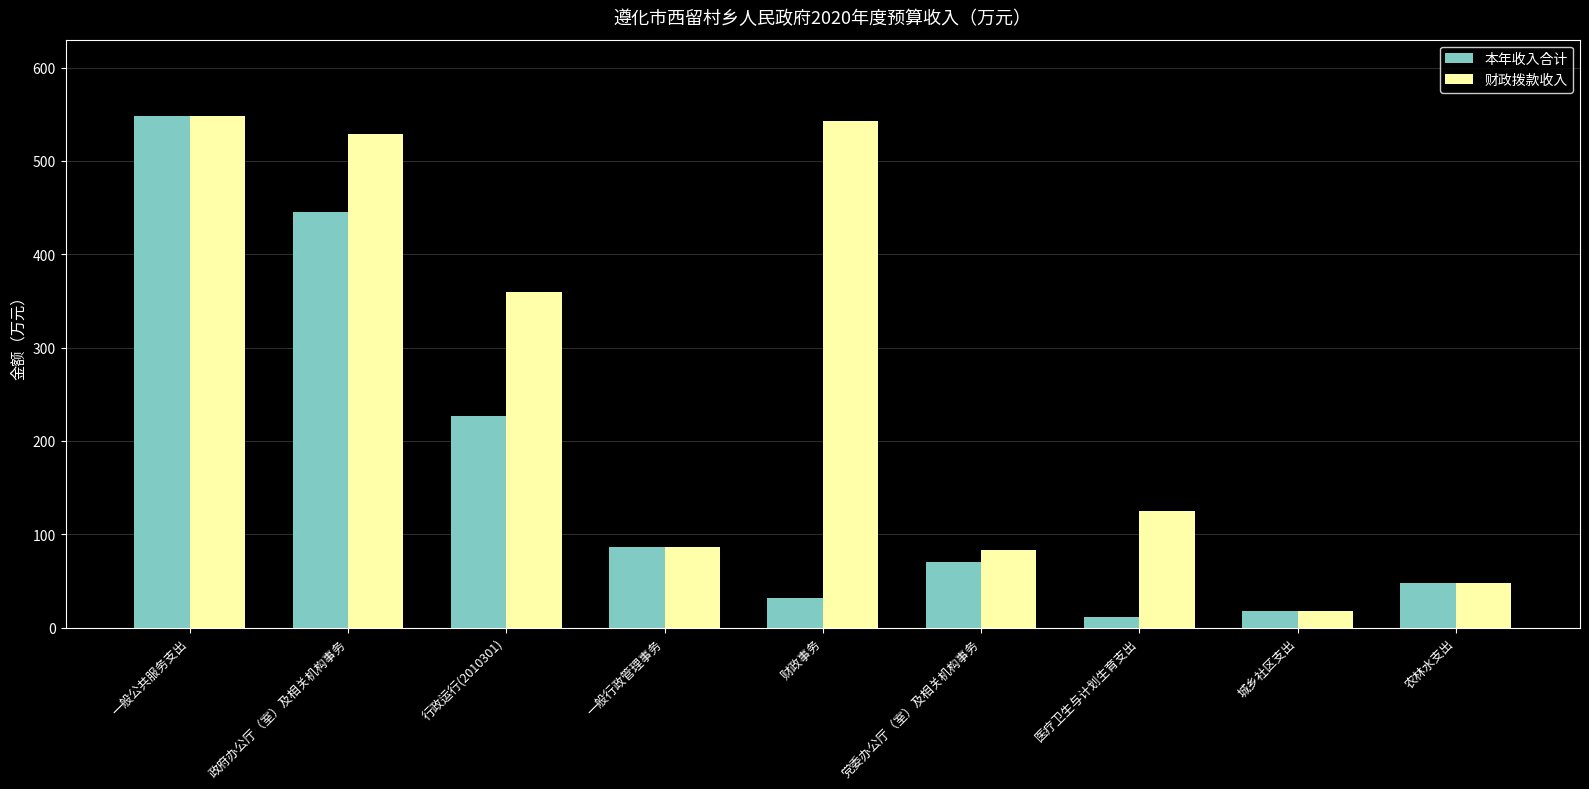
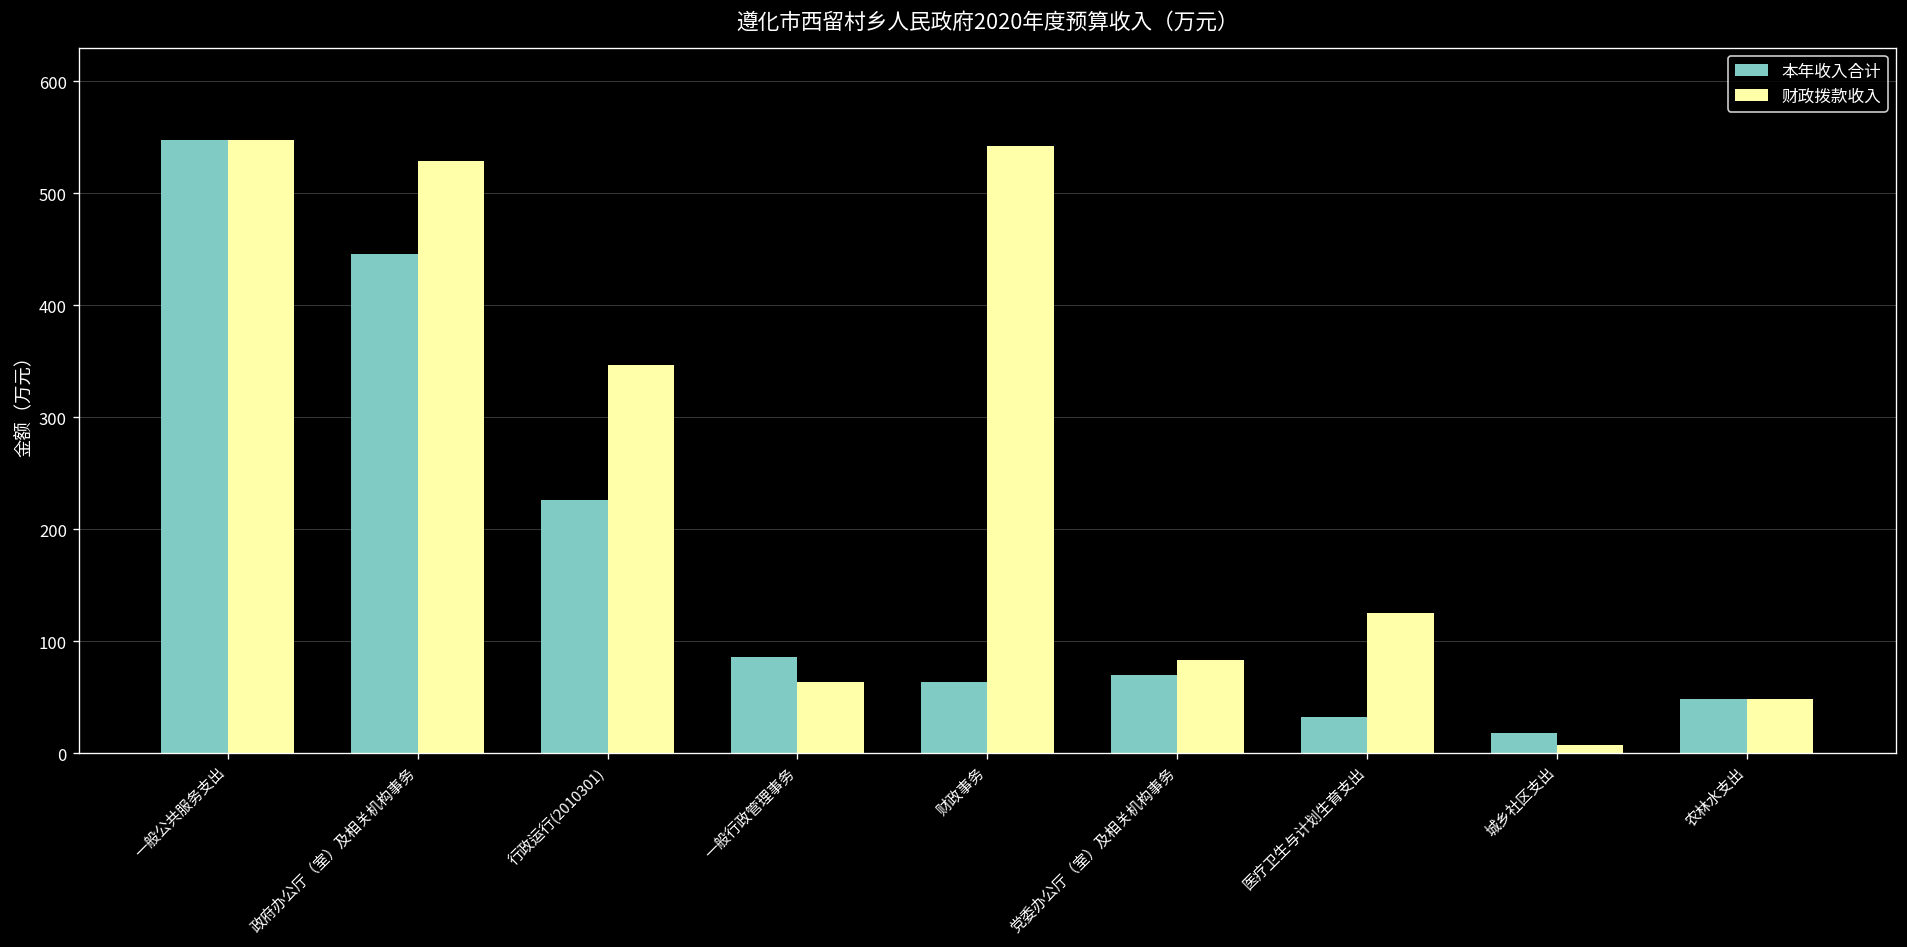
财政拨款收入, 行政运行(2010301): 360 -> 350
财政拨款收入, 一般行政管理事务: 90 -> 60
本年收入合计, 财政事务: 30 -> 60
本年收入合计, 医疗卫生与计划生育支出: 10 -> 30
财政拨款收入, 城乡社区支出: 20 -> 10
